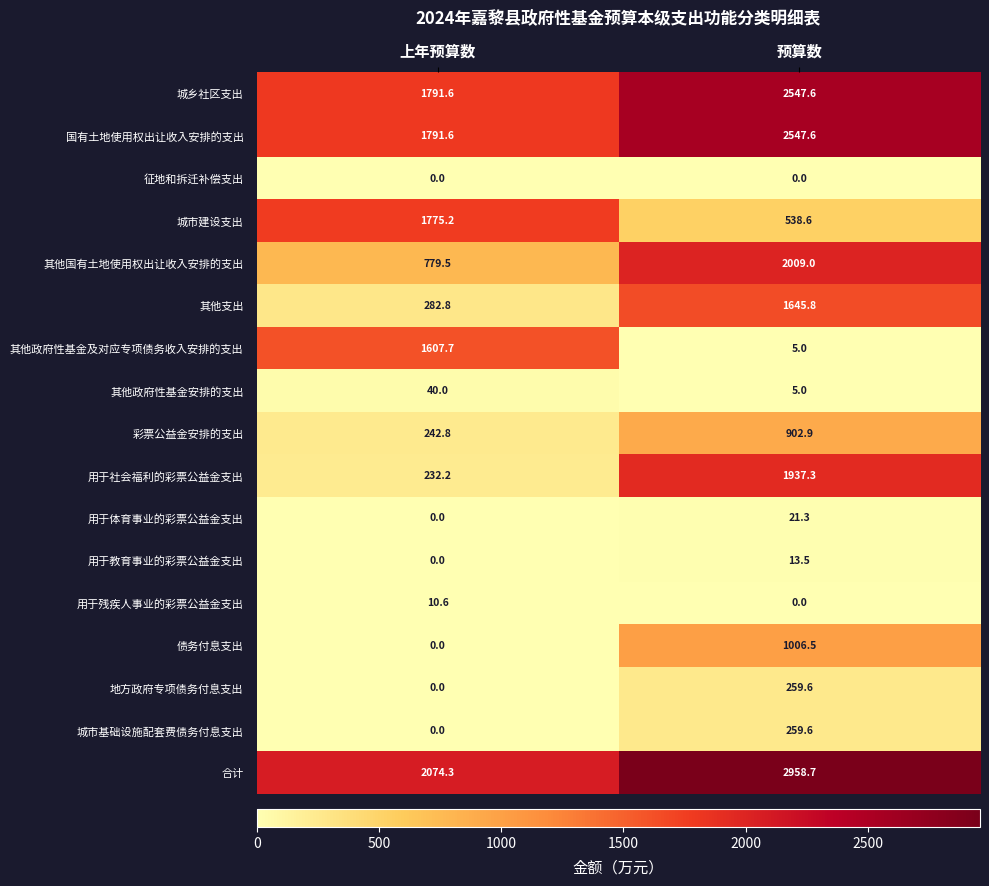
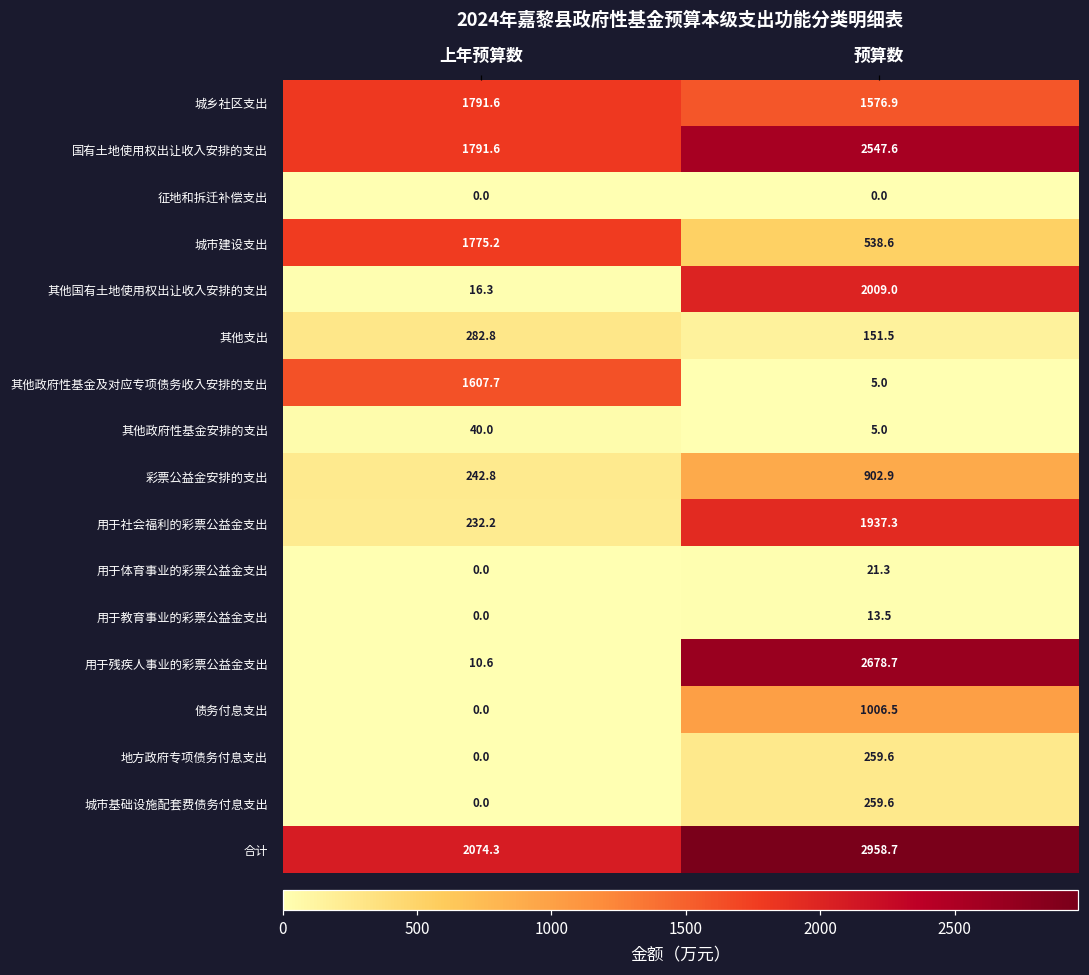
城乡社区支出, 预算数: 2547.6 -> 1576.9
其他国有土地使用权出让收入安排的支出, 上年预算数: 779.5 -> 16.3
其他支出, 预算数: 1645.8 -> 151.5
用于残疾人事业的彩票公益金支出, 预算数: 0.0 -> 2678.7
